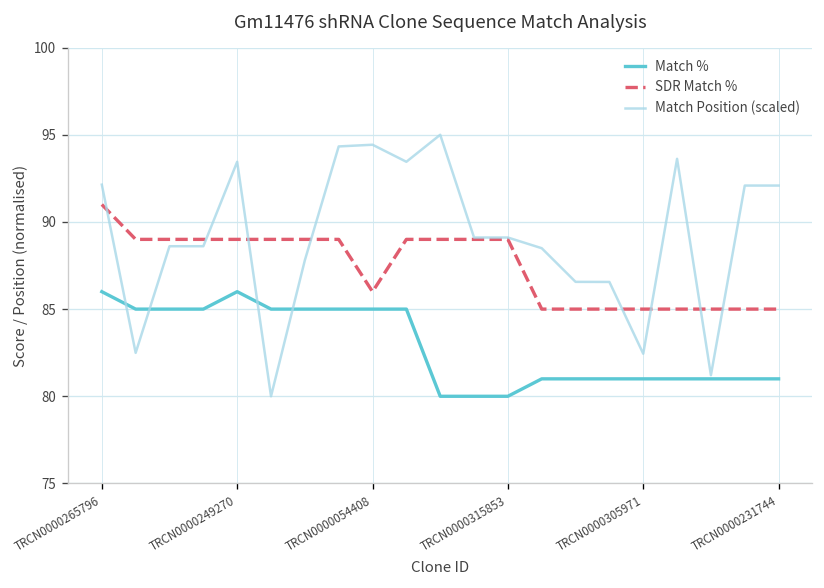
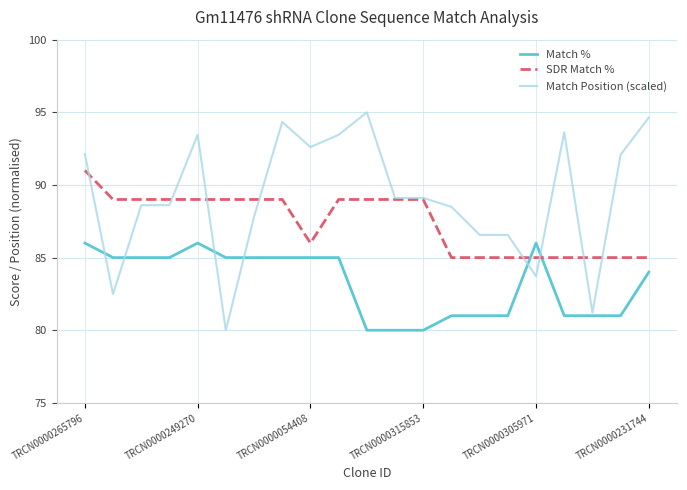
Match Position (scaled), TRCN0000054408: 94.4 -> 92.6
Match %, TRCN0000305971: 81 -> 86
Match Position (scaled), TRCN0000305971: 82.4 -> 83.7
Match %, TRCN0000231744: 81 -> 84
Match Position (scaled), TRCN0000231744: 92.1 -> 94.6
